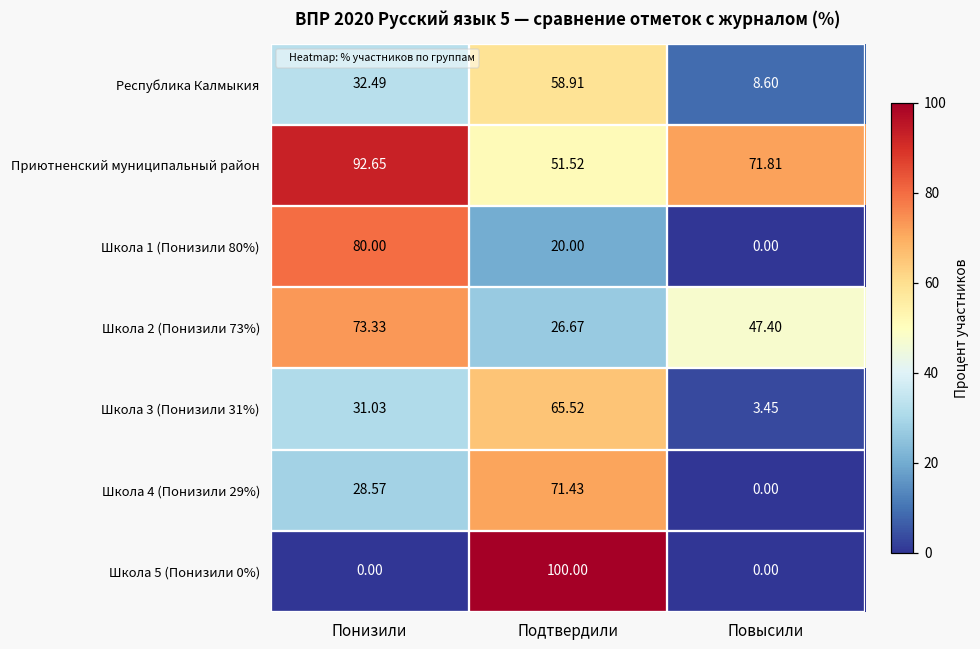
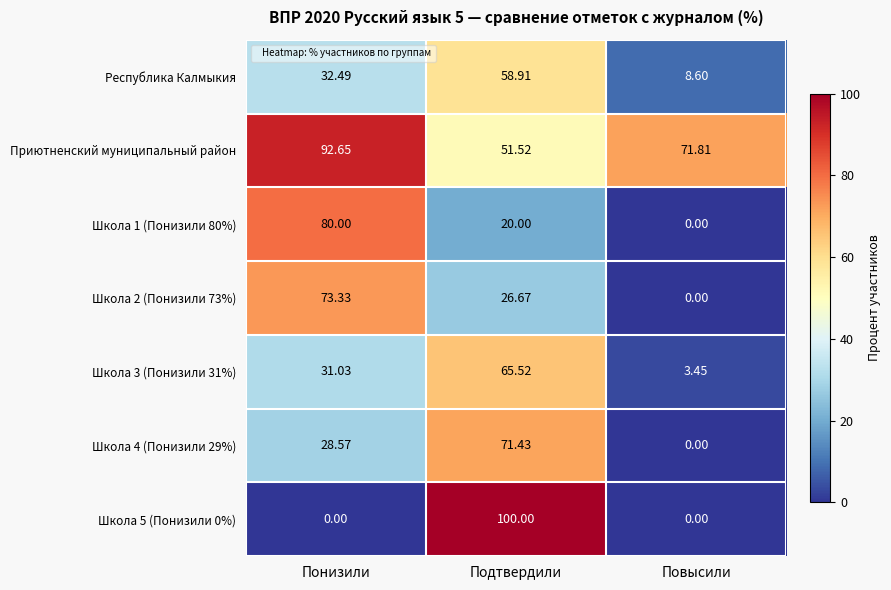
Школа 2 (Понизили 73%), Повысили: 47.40 -> 0.00
